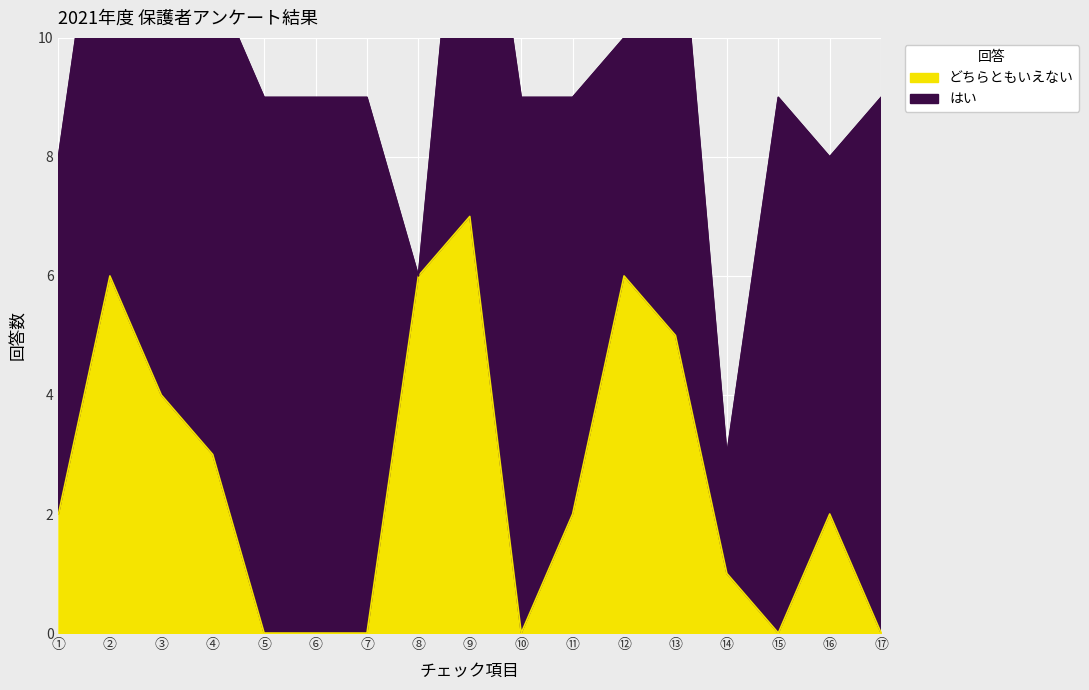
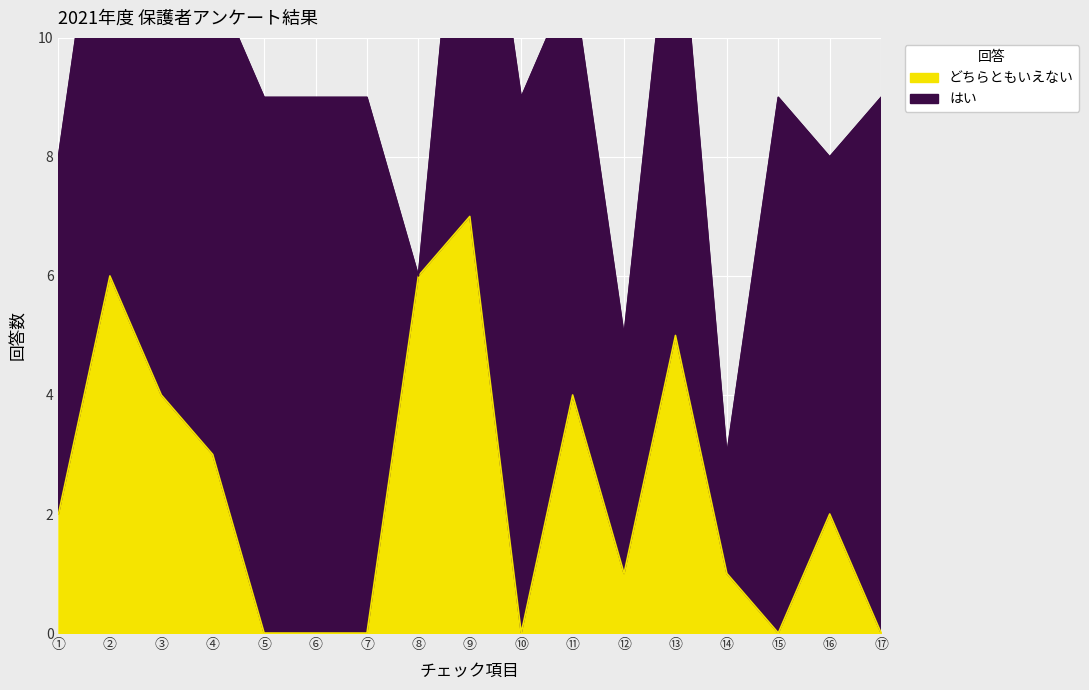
どちらともいえない, ⑪: 2 -> 4
どちらともいえない, ⑫: 6 -> 1
